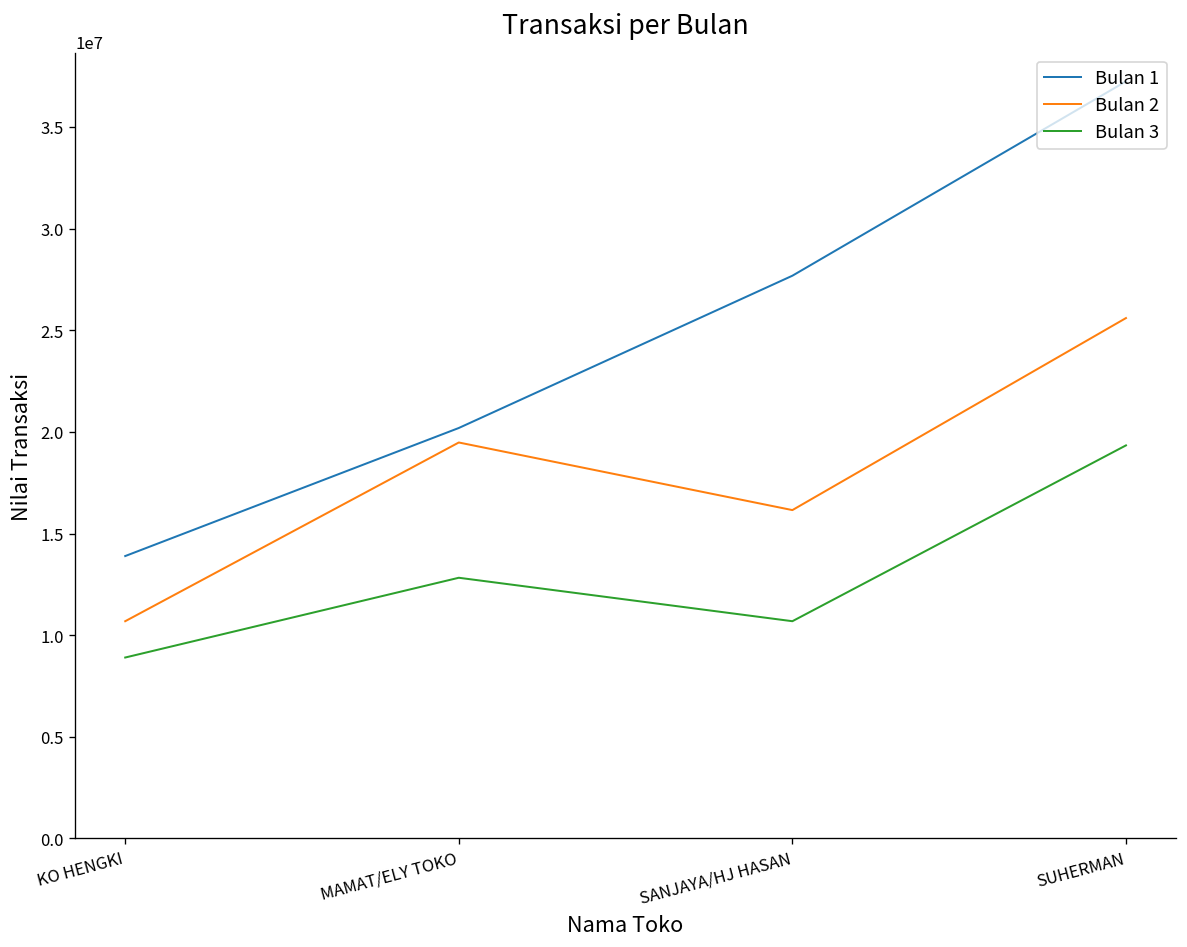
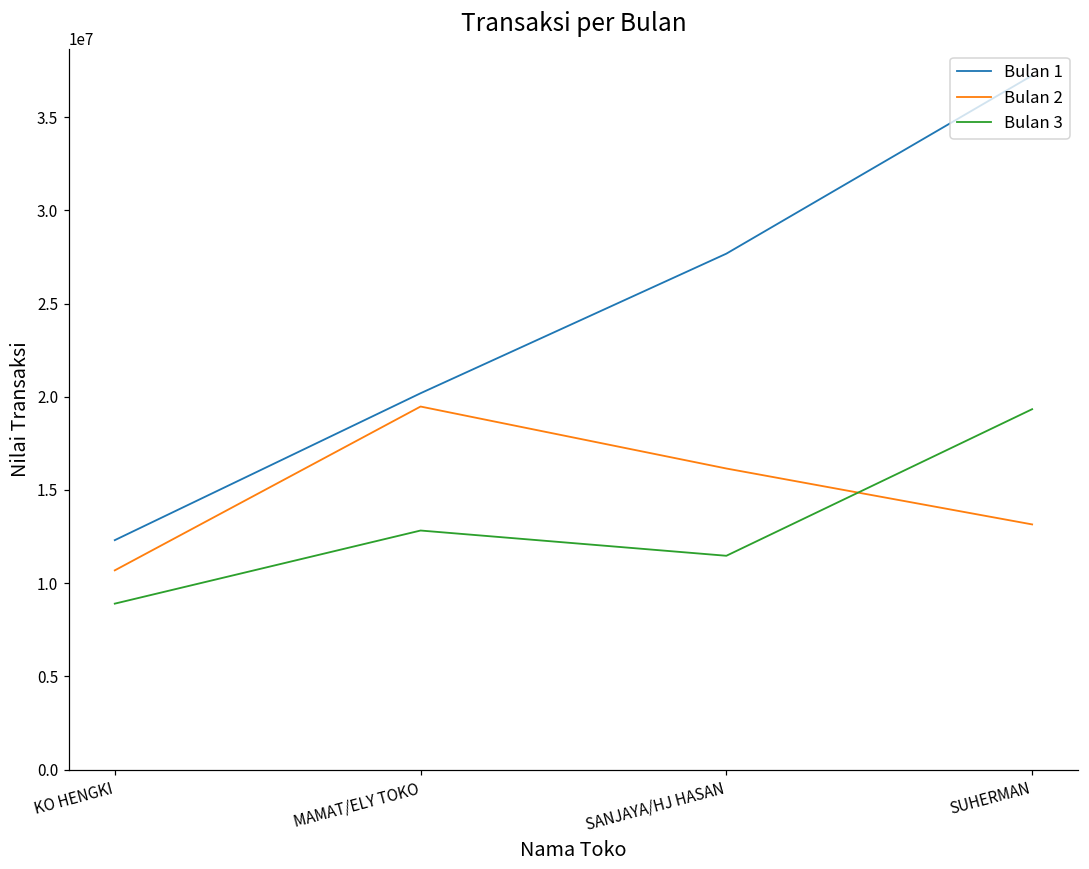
Bulan 1, KO HENGKI: 13900000 -> 12300000
Bulan 3, SANJAYA/HJ HASAN: 10700000 -> 11500000
Bulan 2, SUHERMAN: 25600000 -> 13200000
